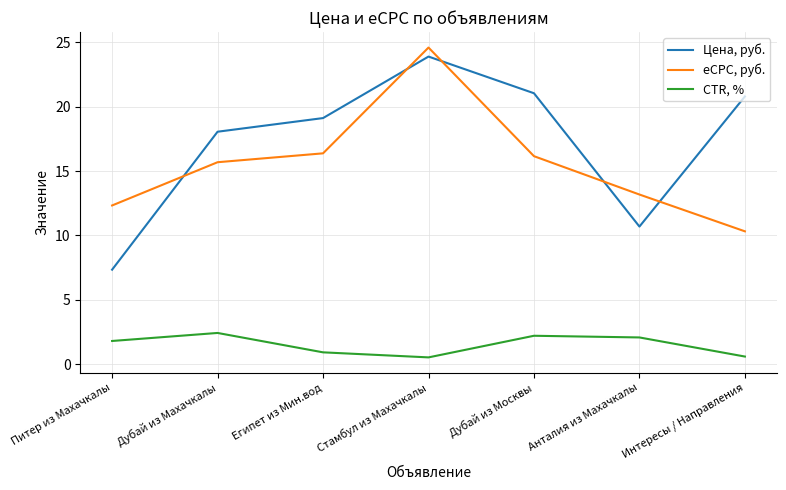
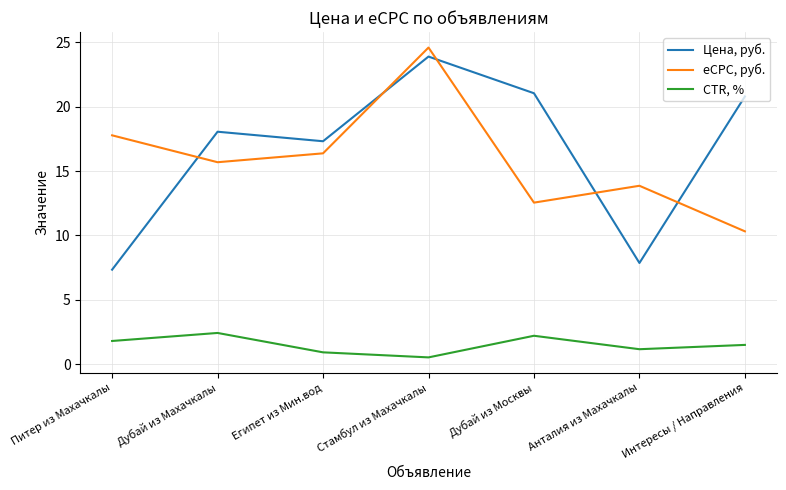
eCPC, руб., Питер из Махачкалы: 12.3 -> 17.8
Цена, руб., Египет из Мин.вод: 19.1 -> 17.3
eCPC, руб., Дубай из Москвы: 16.2 -> 12.6
Цена, руб., Анталия из Махачкалы: 10.7 -> 7.9
eCPC, руб., Анталия из Махачкалы: 13.2 -> 13.9
CTR, %, Анталия из Махачкалы: 2.1 -> 1.2
CTR, %, Интересы / Направления: 0.6 -> 1.5
